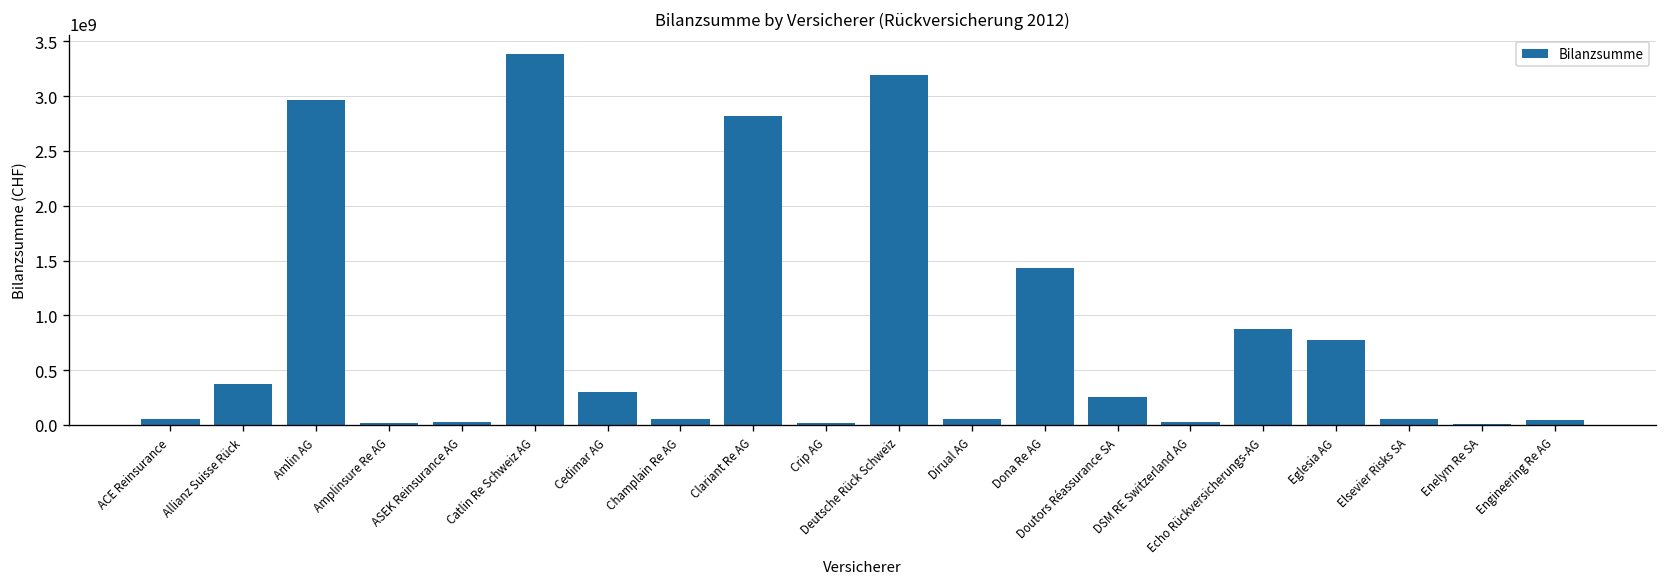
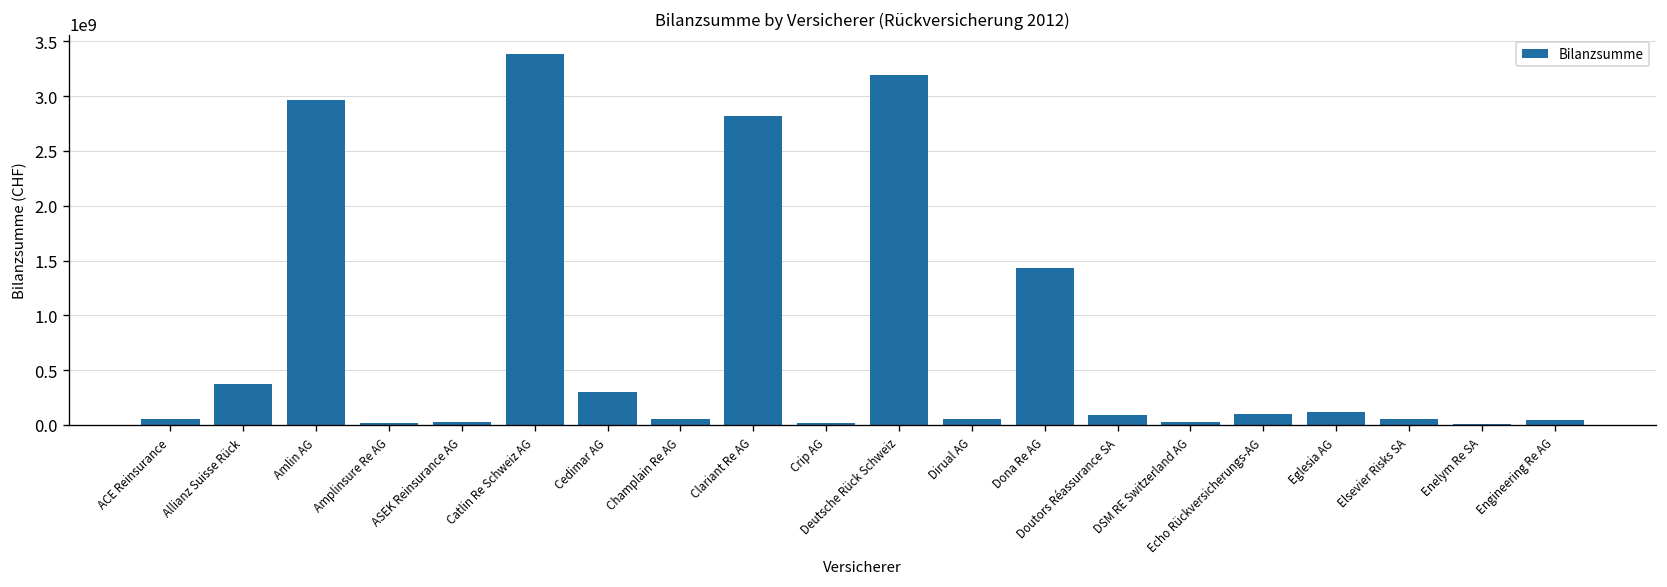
Doutors Réassurance SA: 300000000 -> 100000000
Echo Rückversicherungs-AG: 900000000 -> 100000000
Eglesia AG: 800000000 -> 100000000
